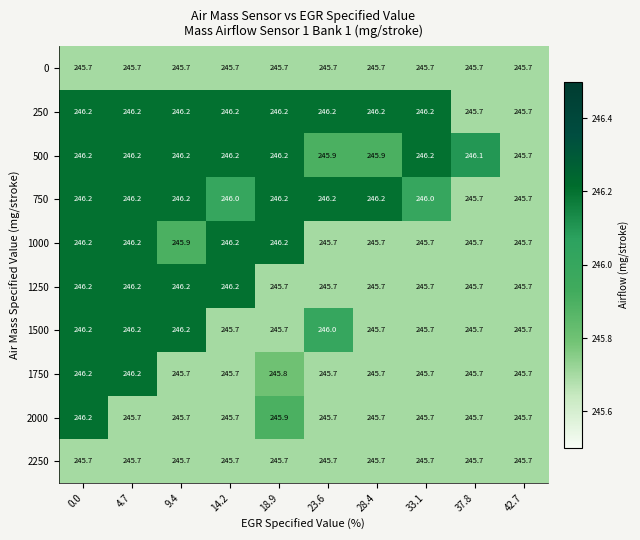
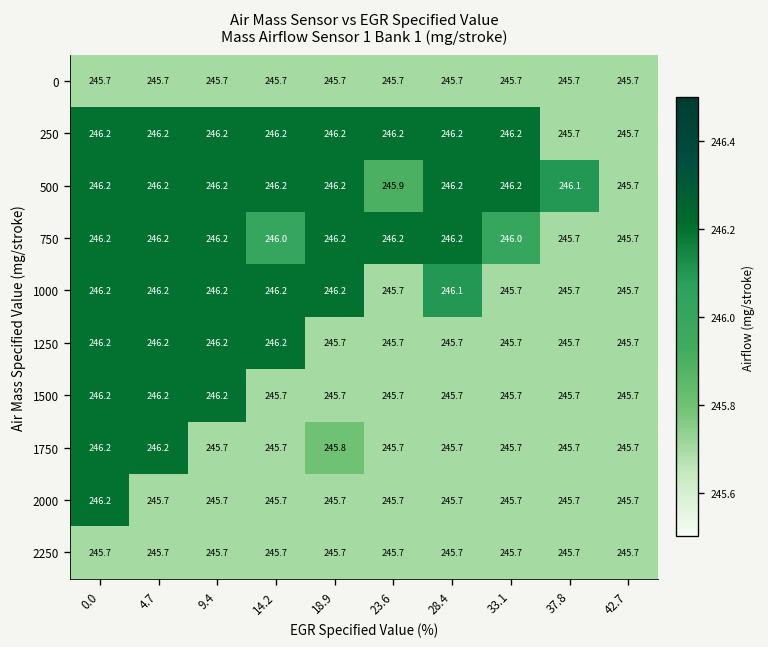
500, 28.4: 245.9 -> 246.2
1000, 9.4: 245.9 -> 246.2
1000, 28.4: 245.7 -> 246.1
1500, 23.6: 246.0 -> 245.7
2000, 18.9: 245.9 -> 245.7
